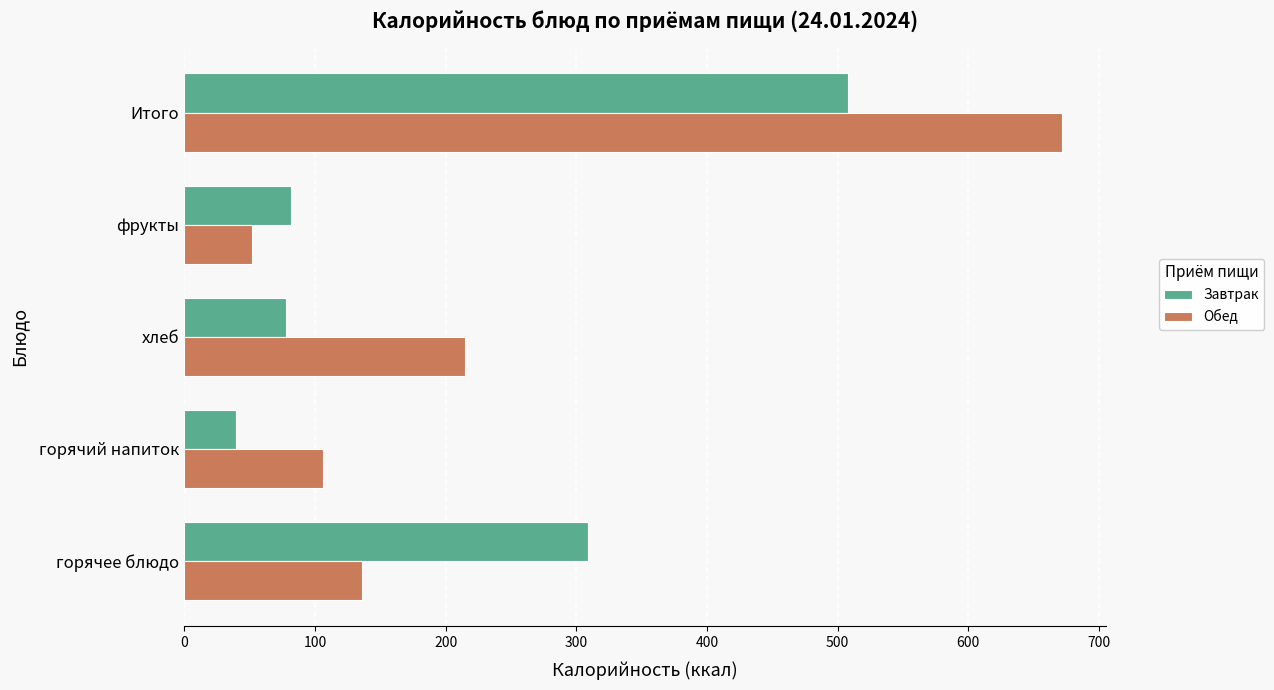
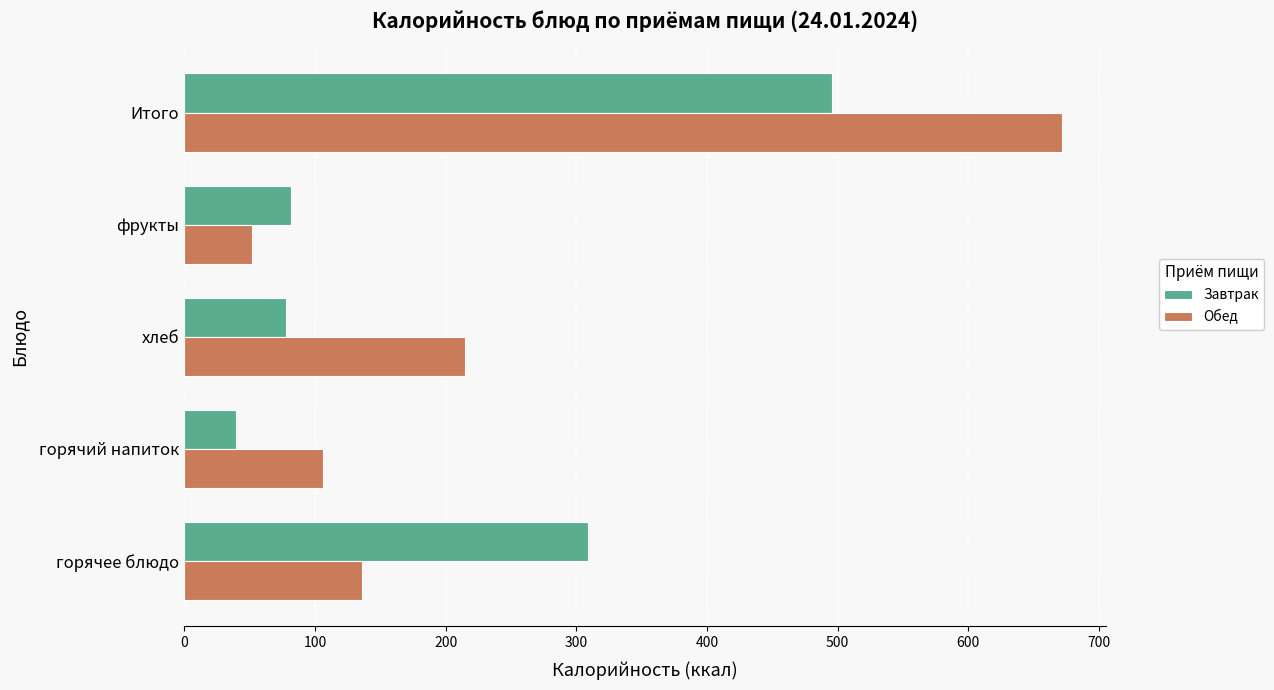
Завтрак, Итого: 508 -> 496
